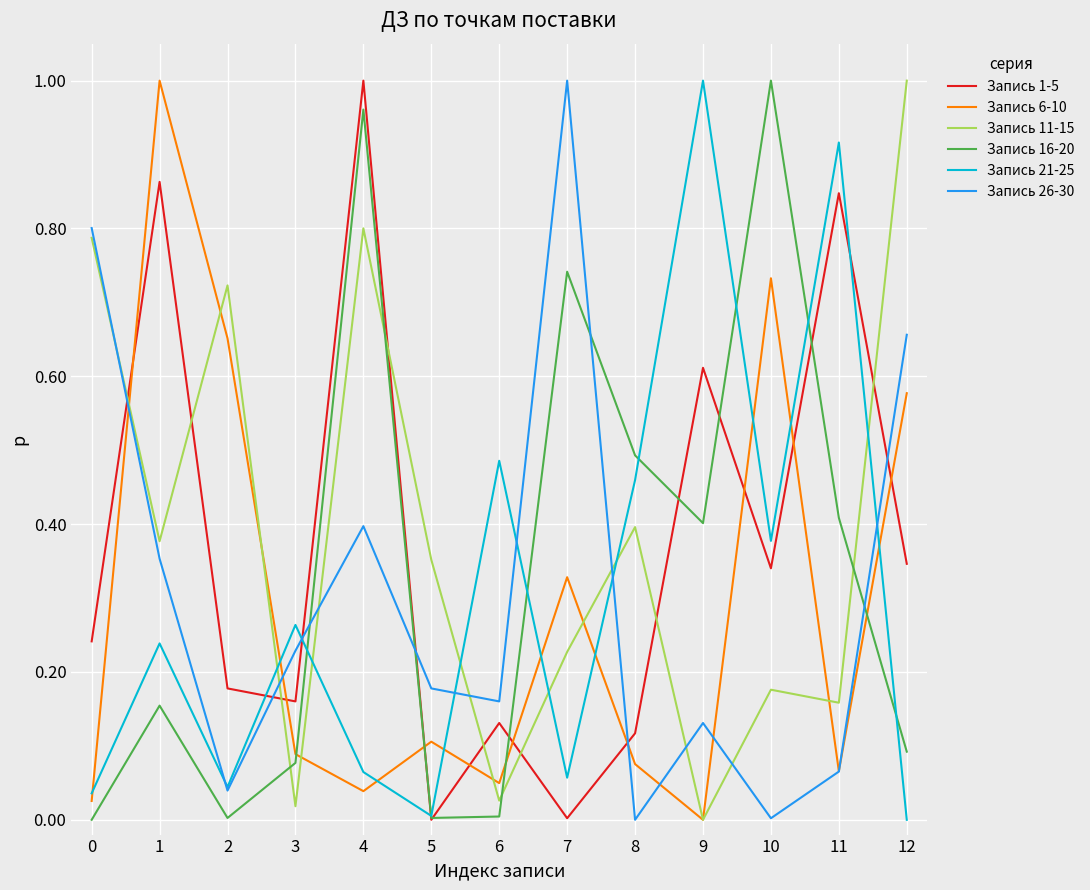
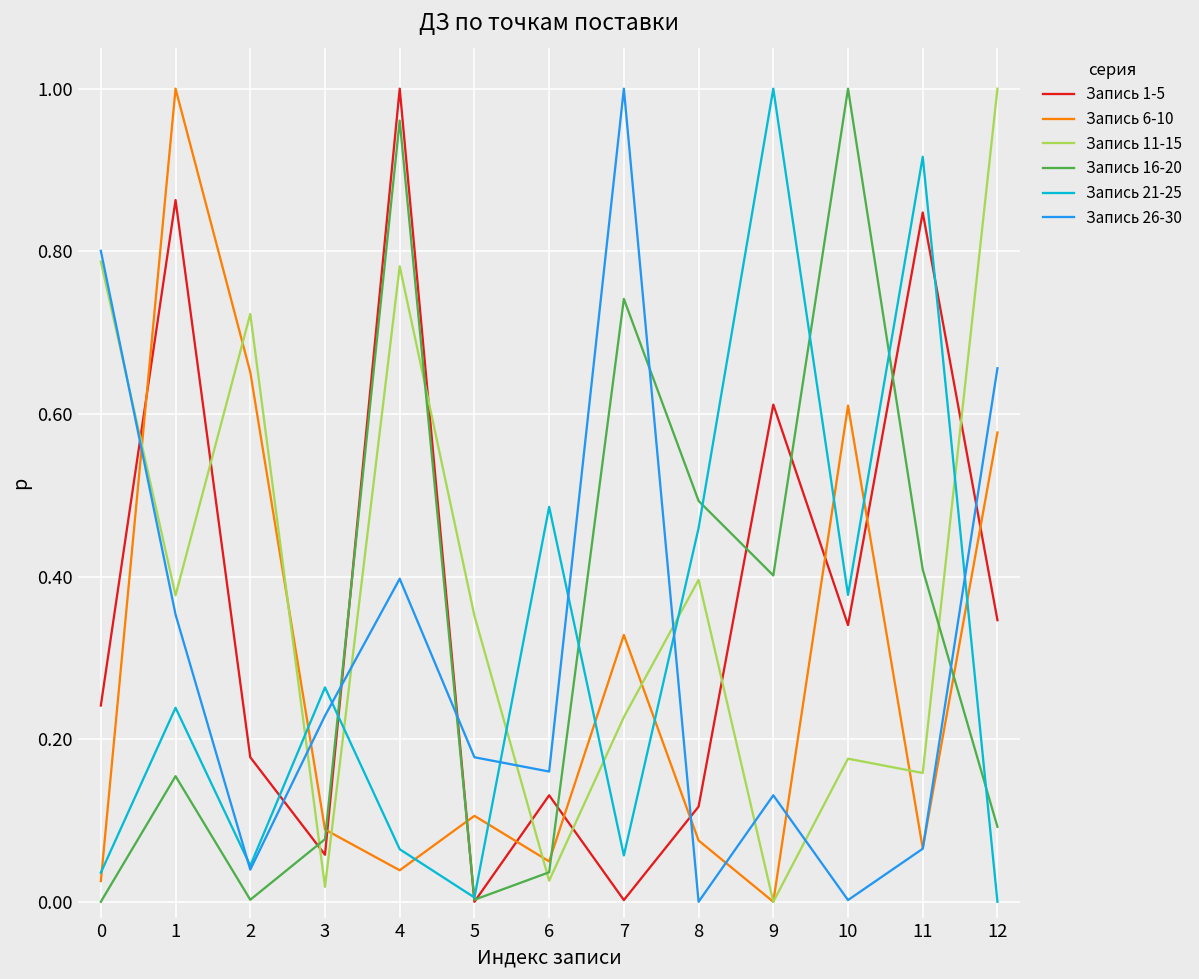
Запись 1-5, 3: 0.16 -> 0.06
Запись 11-15, 4: 0.80 -> 0.78
Запись 16-20, 6: 0.00 -> 0.04
Запись 6-10, 10: 0.73 -> 0.61
